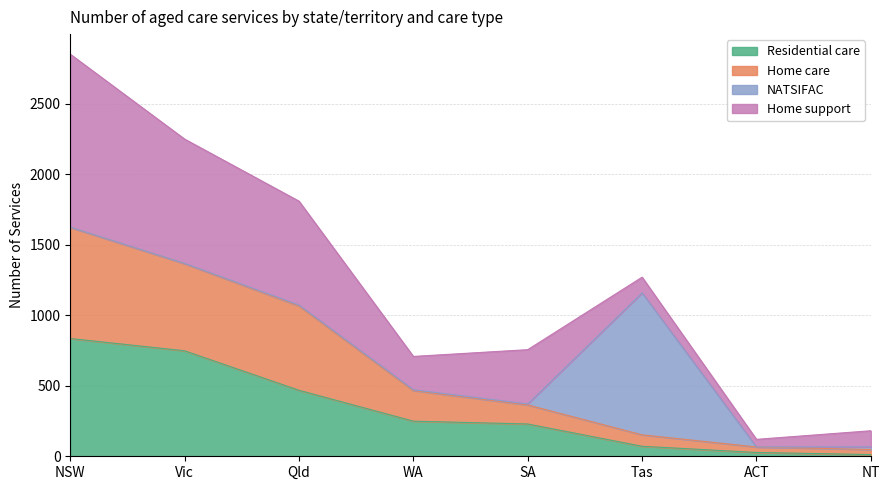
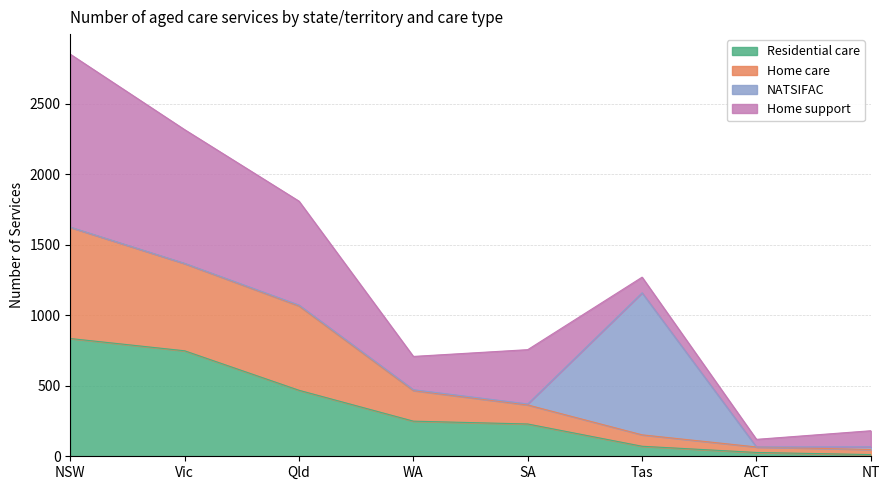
Home support, Vic: 880 -> 950
